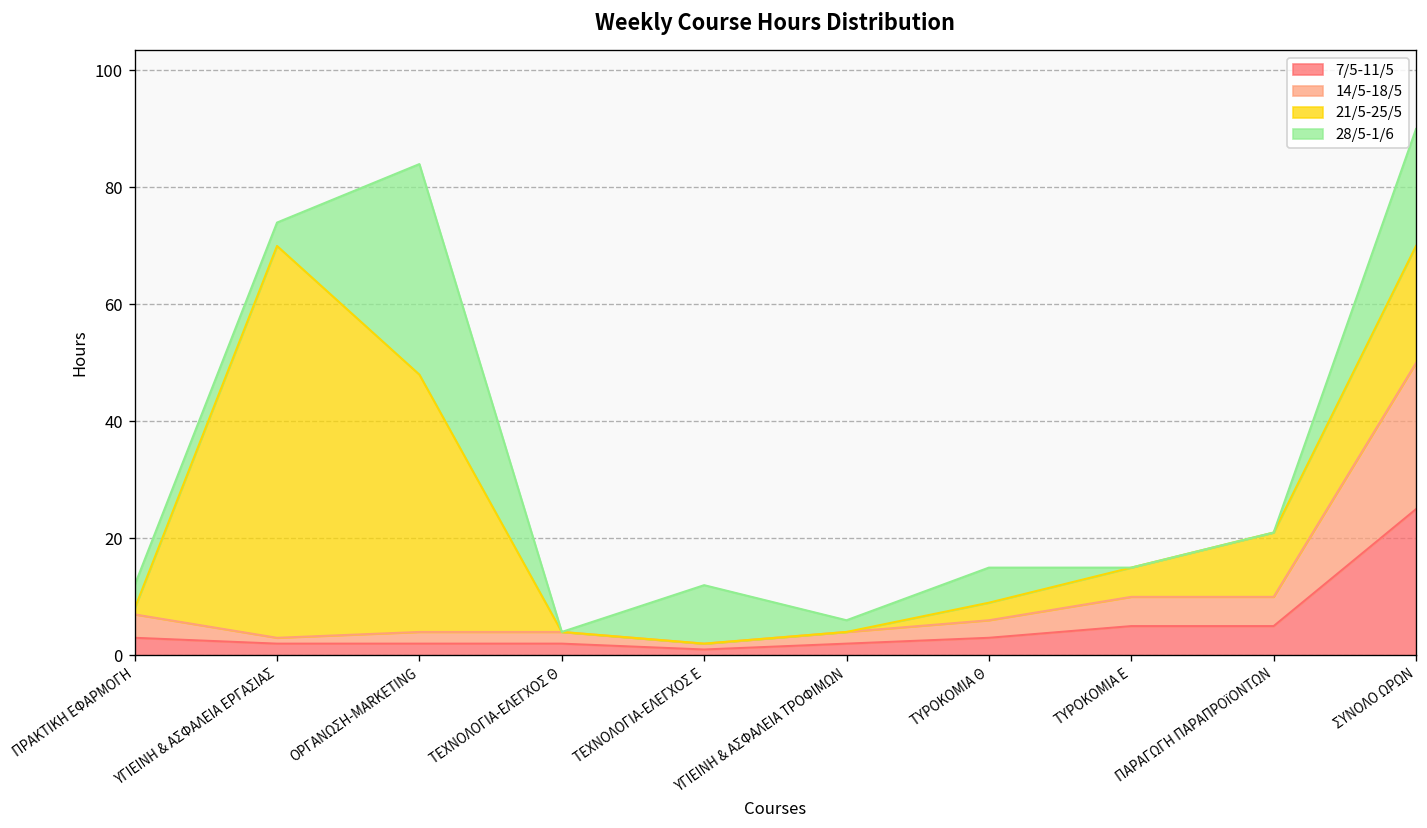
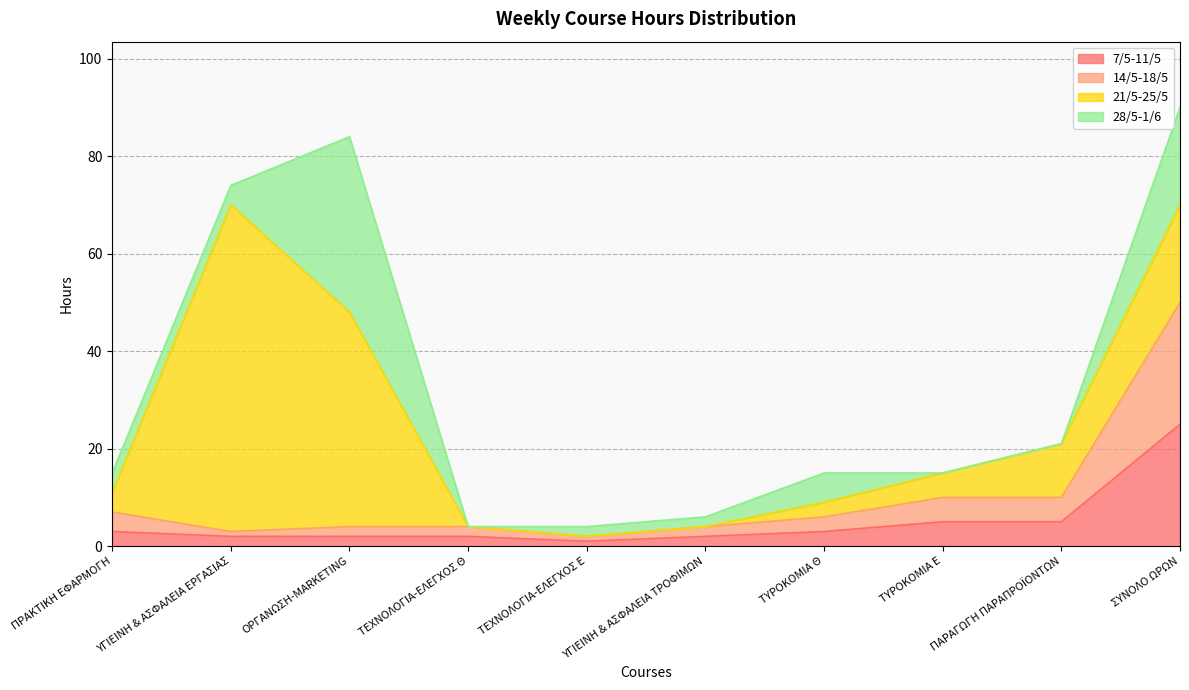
21/5-25/5, ΠΡΑΚΤΙΚΗ ΕΦΑΡΜΟΓΗ: 1 -> 4
28/5-1/6, ΤΕΧΝΟΛΟΓΙΑ-ΕΛΕΓΧΟΣ Ε: 10 -> 2
